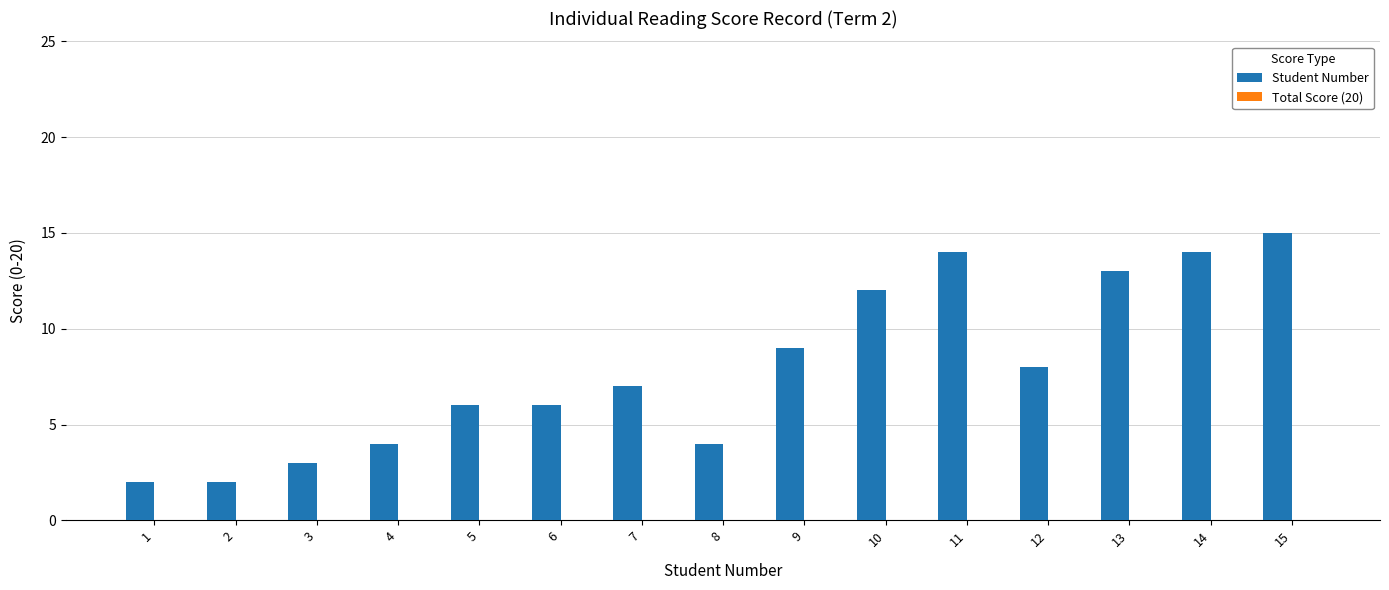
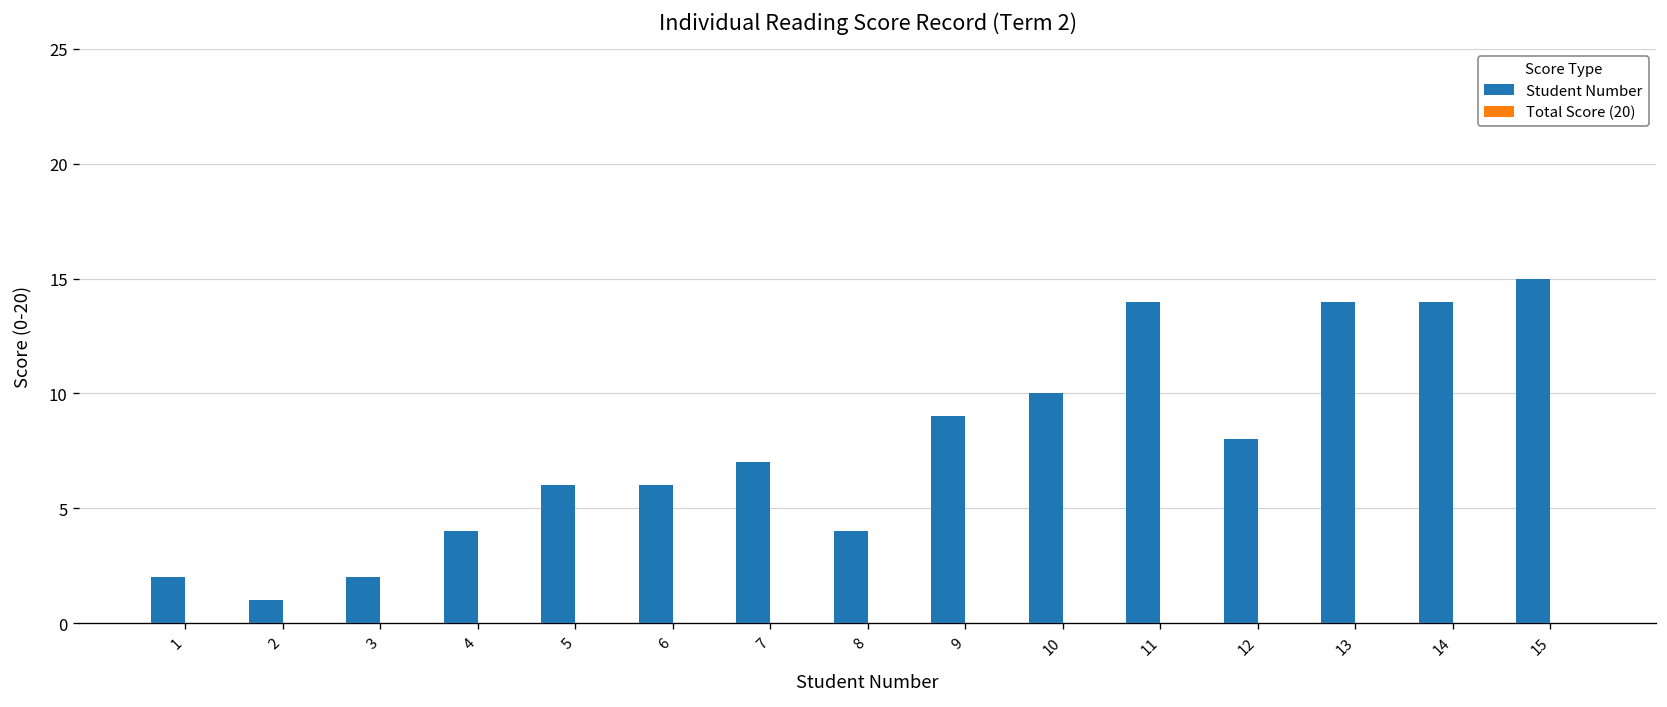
Student Number, 2: 2 -> 1
Student Number, 3: 3 -> 2
Student Number, 10: 12 -> 10
Student Number, 13: 13 -> 14
